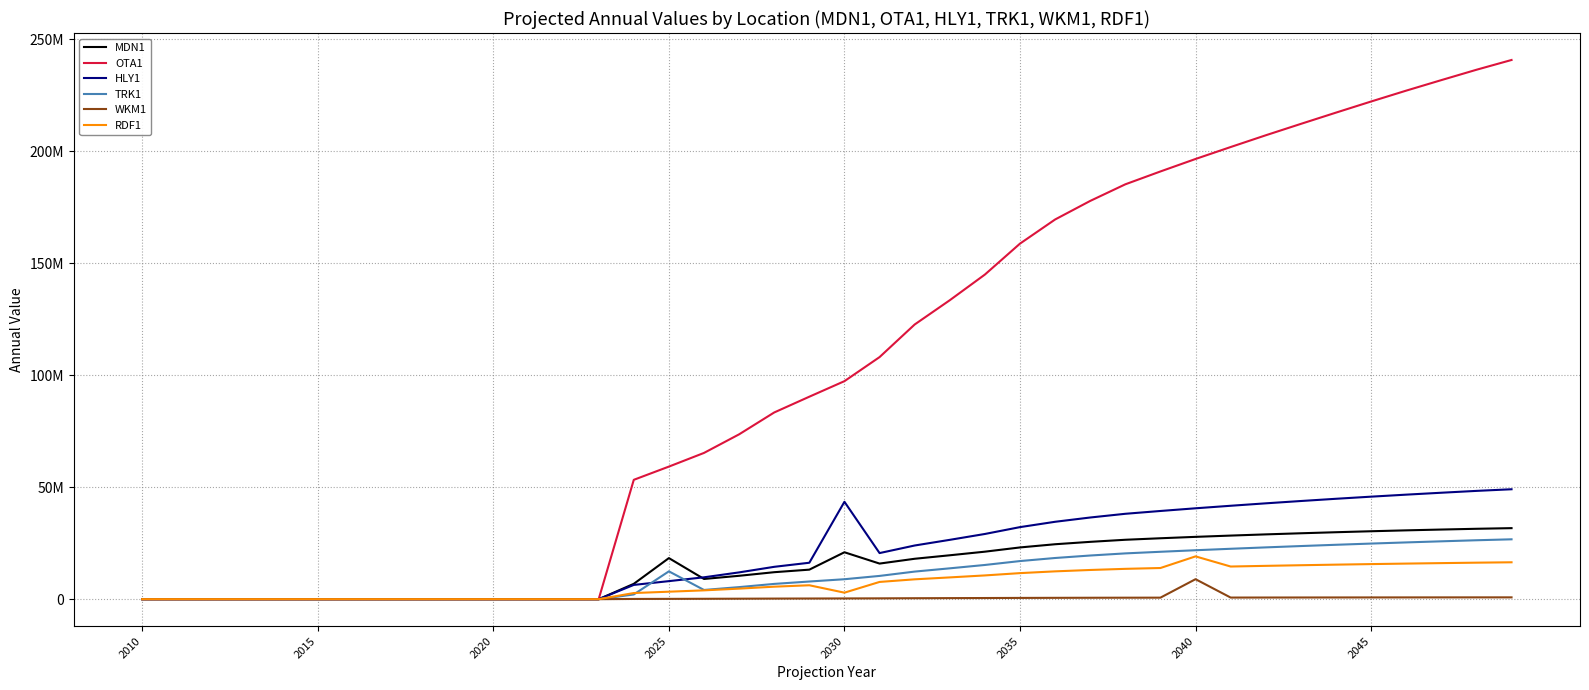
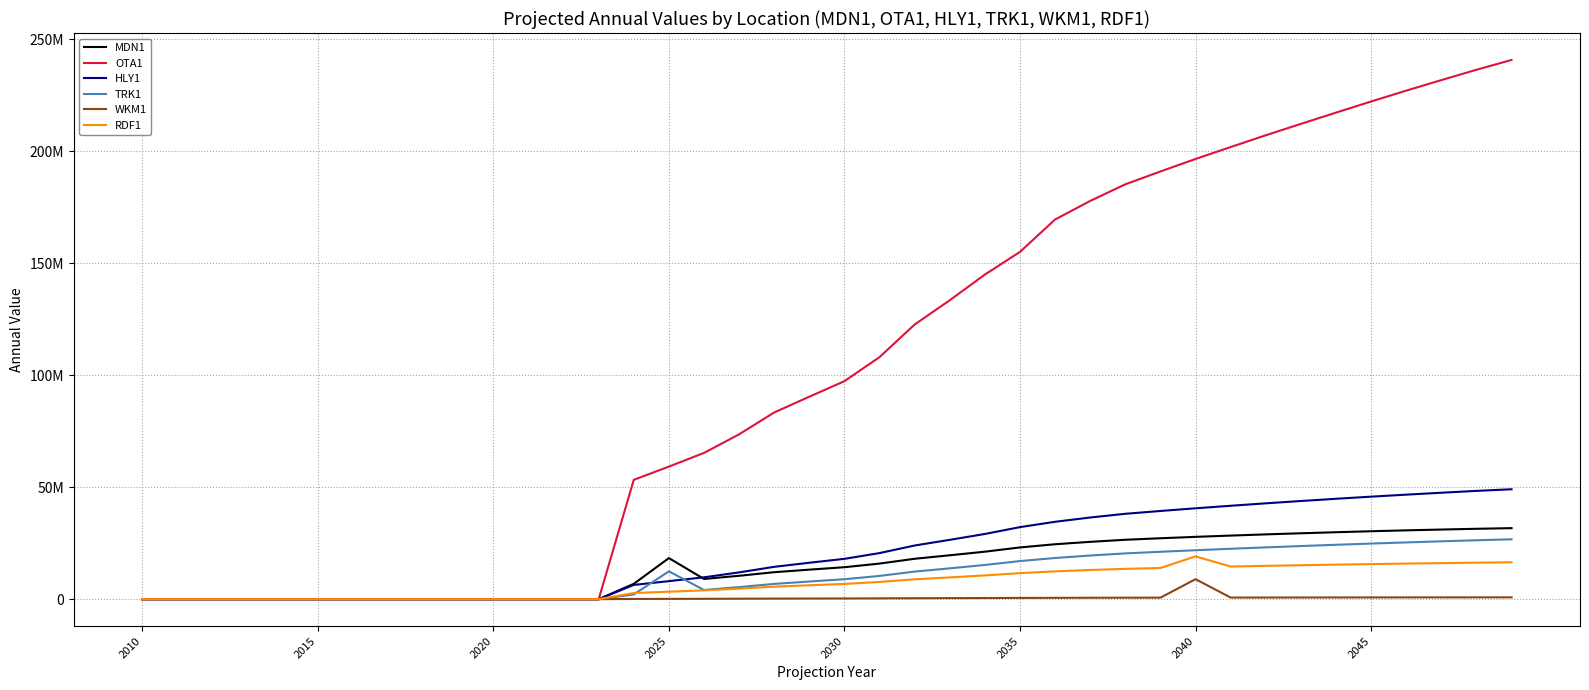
MDN1, 2030: 21000000 -> 14000000
HLY1, 2030: 43000000 -> 18000000
RDF1, 2030: 3000000 -> 7000000
OTA1, 2035: 159000000 -> 155000000
